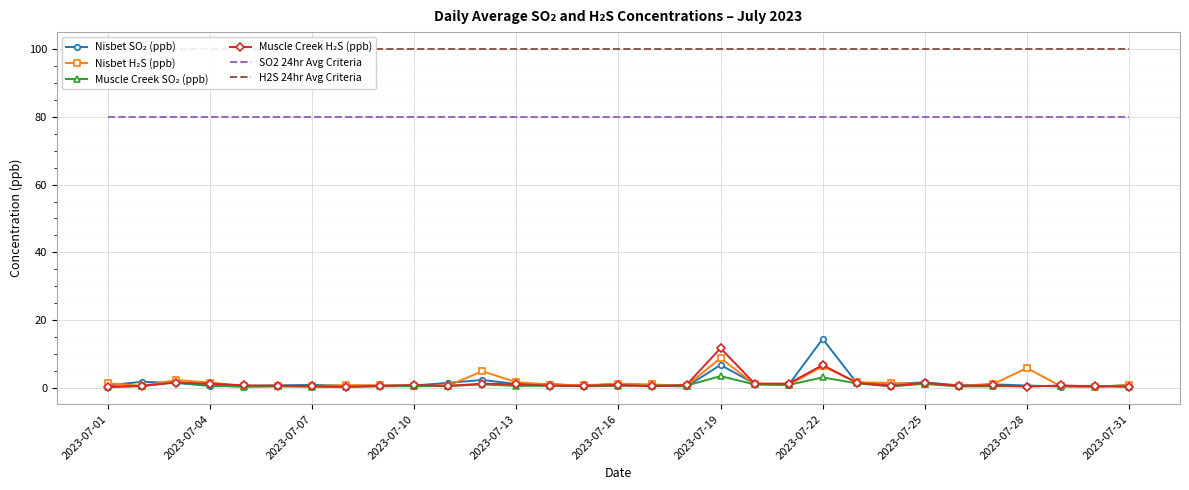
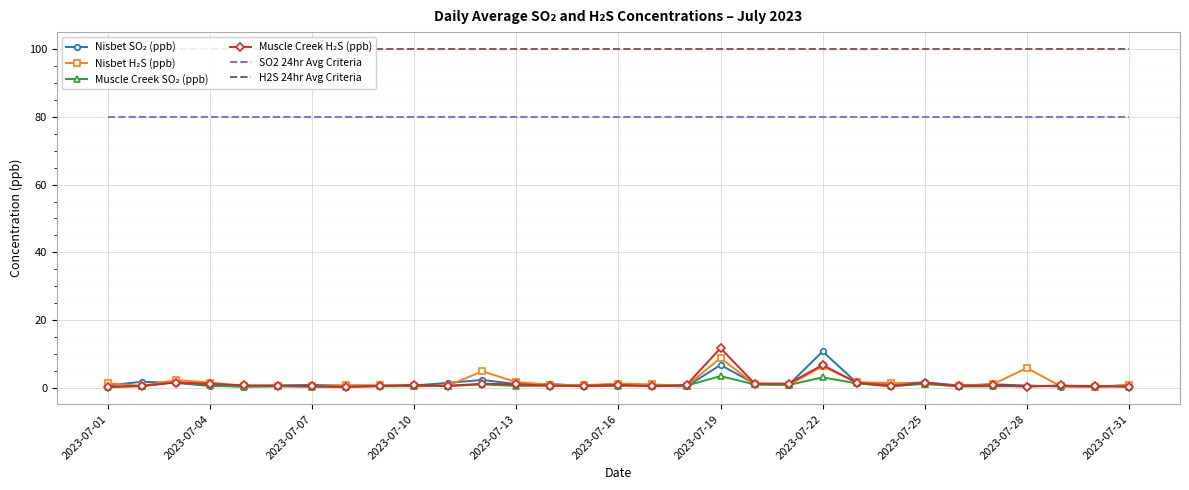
Nisbet SO₂ (ppb), 2023-07-22: 14 -> 11
